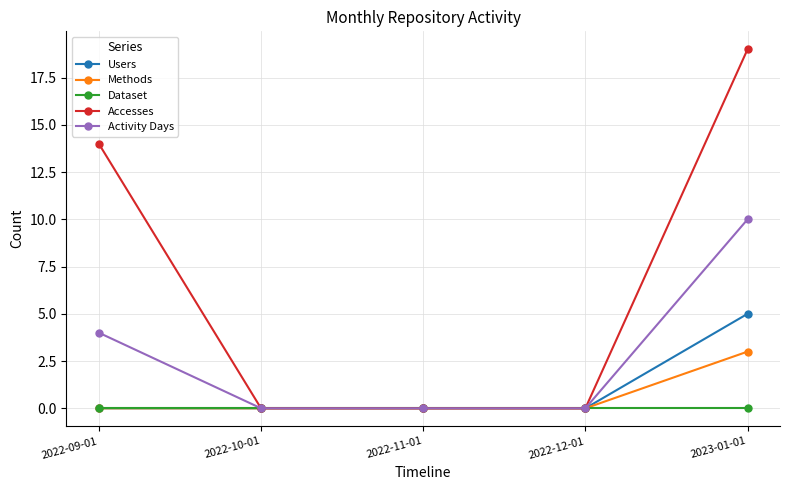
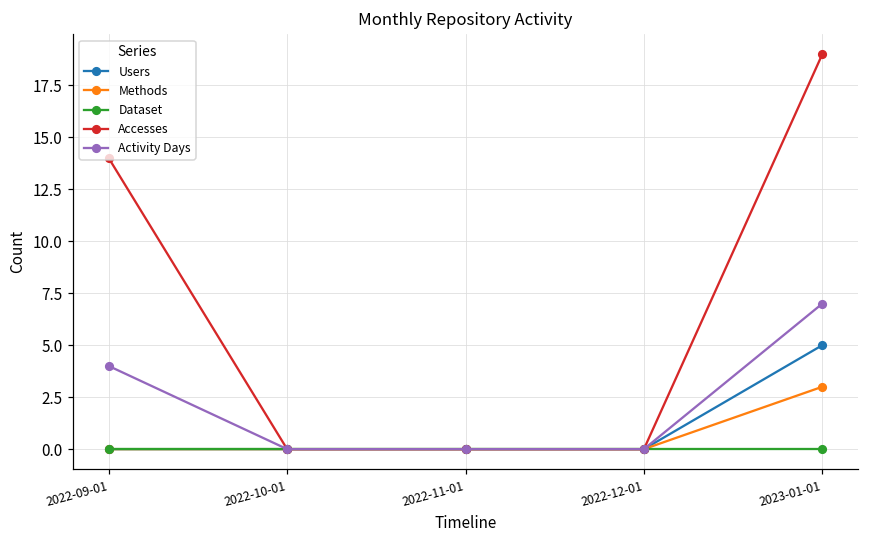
Activity Days, 2023-01-01: 10 -> 7
